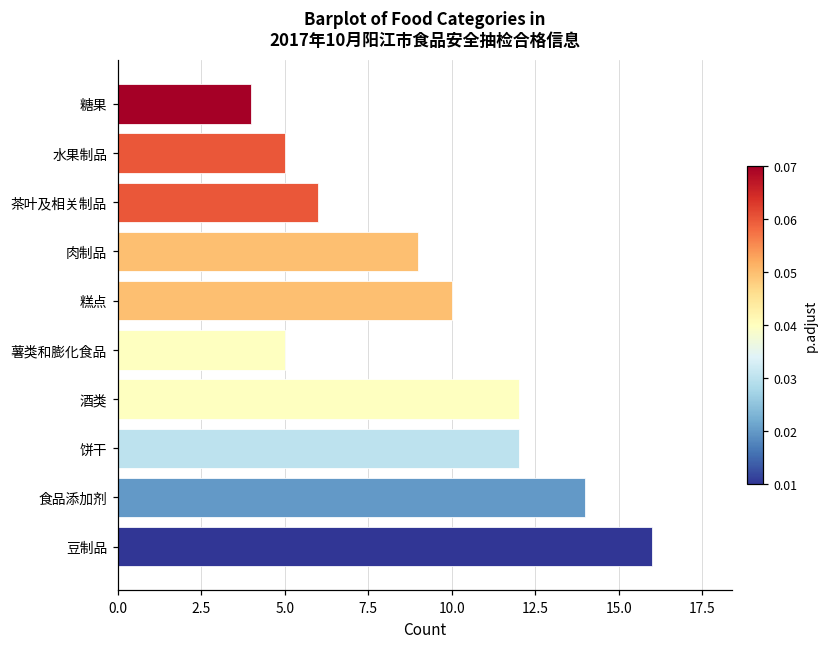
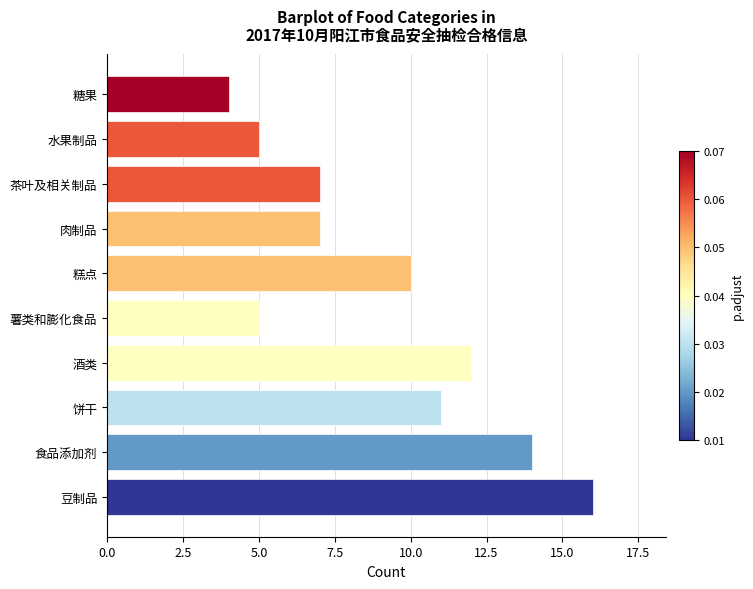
茶叶及相关制品: 6 -> 7
肉制品: 9 -> 7
饼干: 12 -> 11
